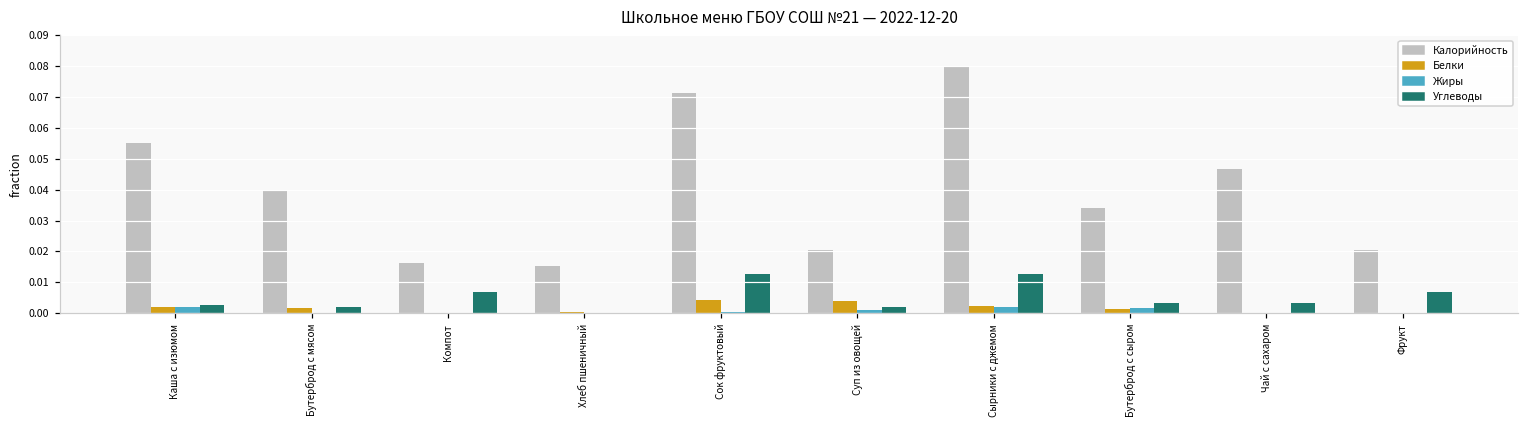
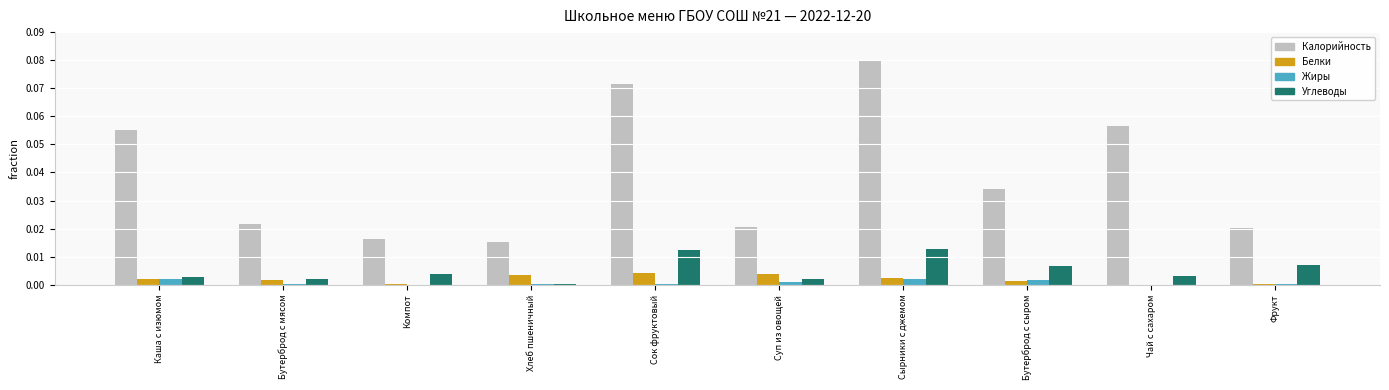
Калорийность, Бутерброд с мясом: 0.040 -> 0.022
Углеводы, Компот: 0.007 -> 0.004
Белки, Хлеб пшеничный: 0.000 -> 0.003
Углеводы, Бутерброд с сыром: 0.003 -> 0.007
Калорийность, Чай с сахаром: 0.047 -> 0.056
